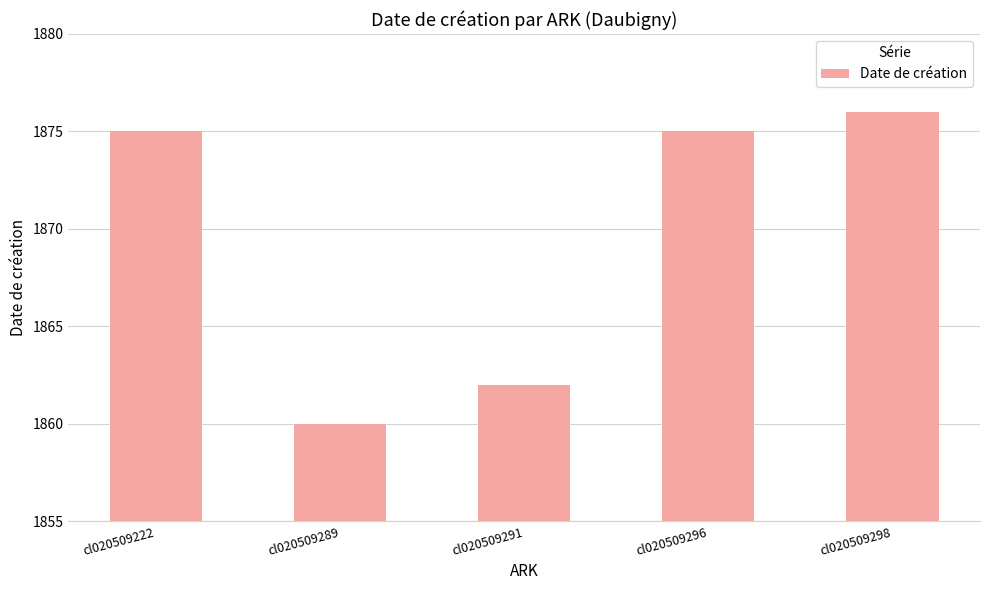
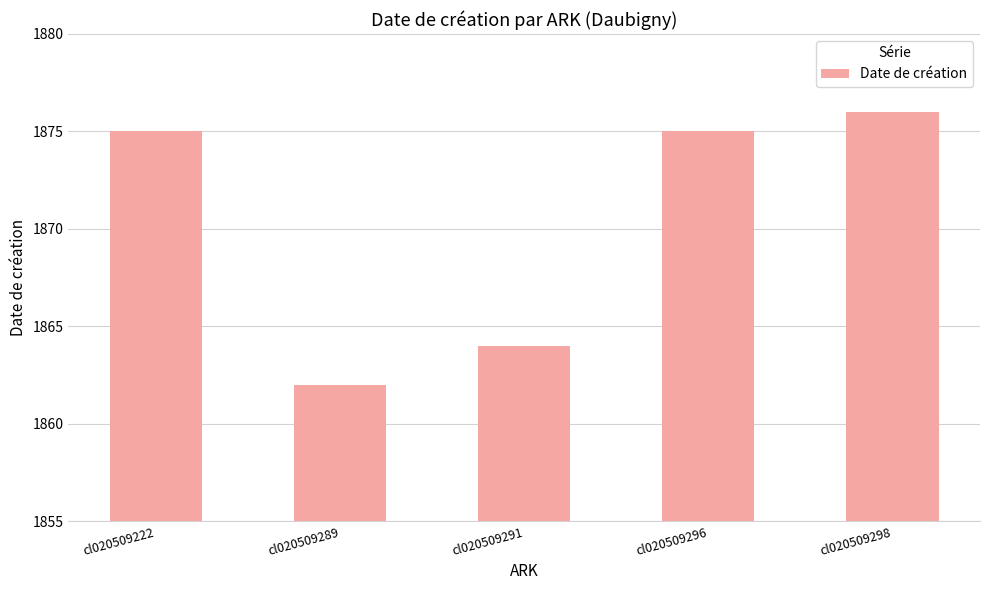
cl020509289: 1860 -> 1862
cl020509291: 1862 -> 1864
